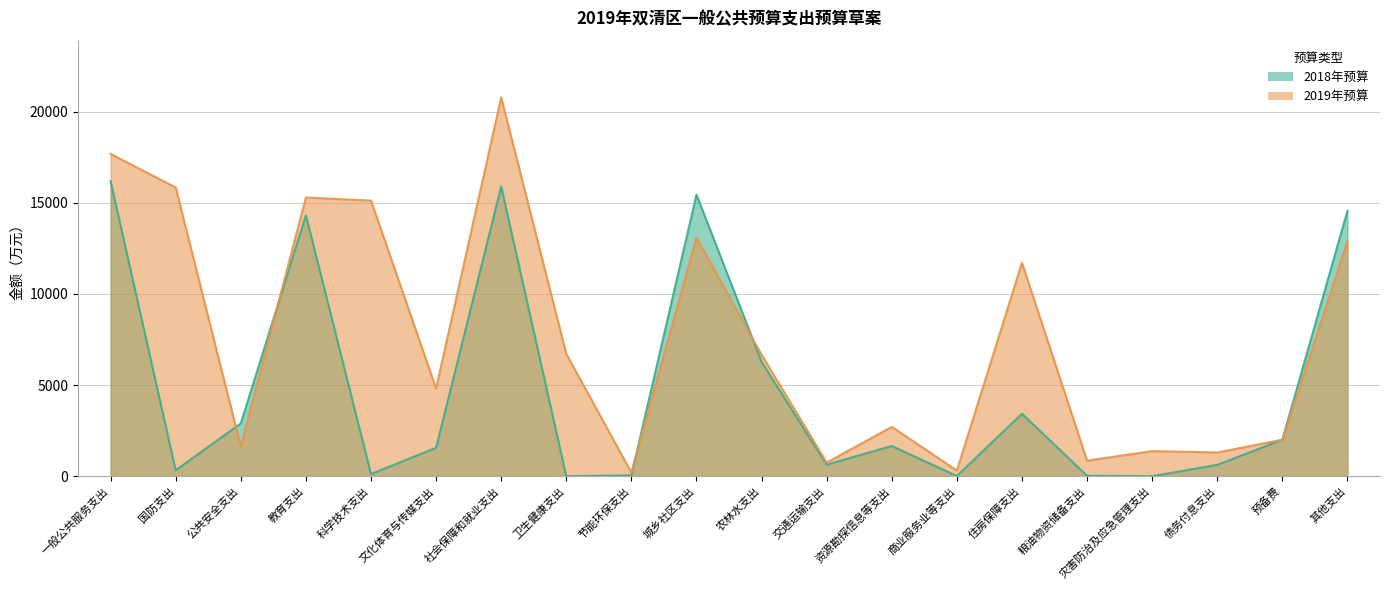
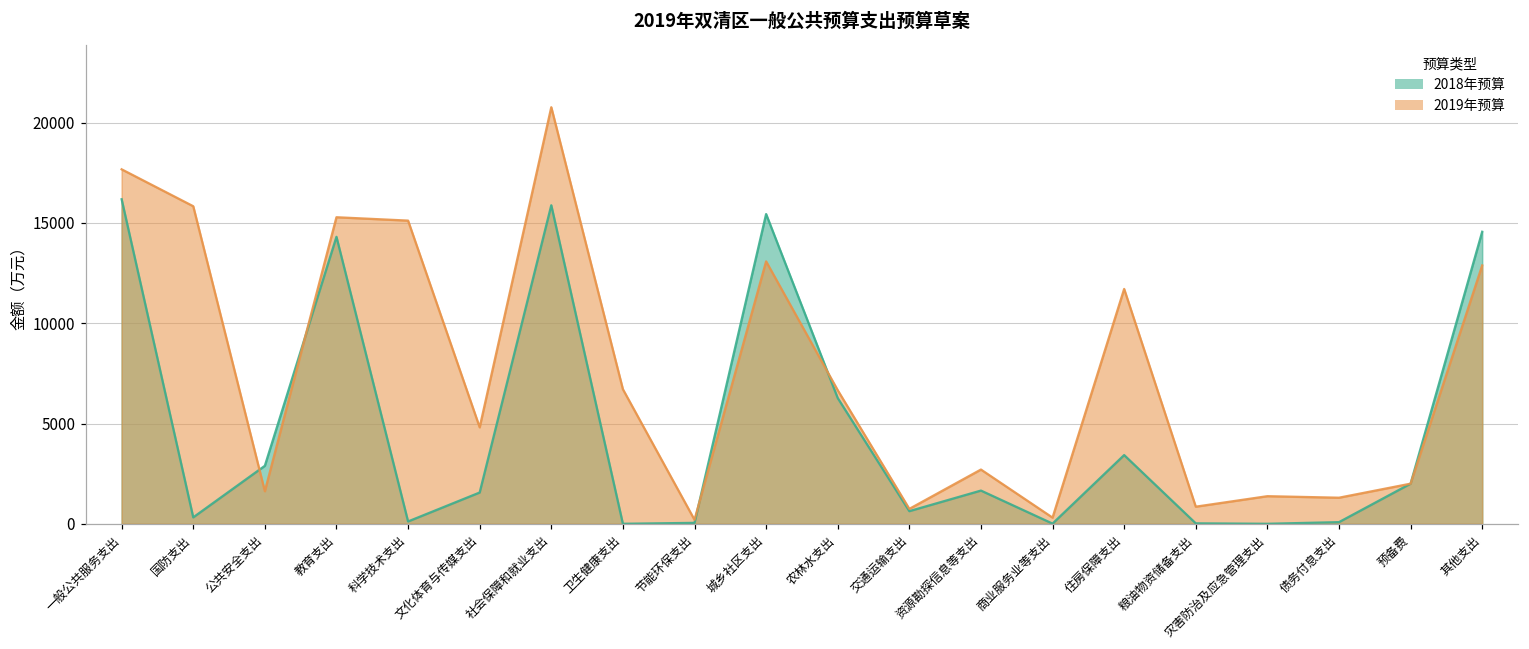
2018年预算, 债务付息支出: 600 -> 100
